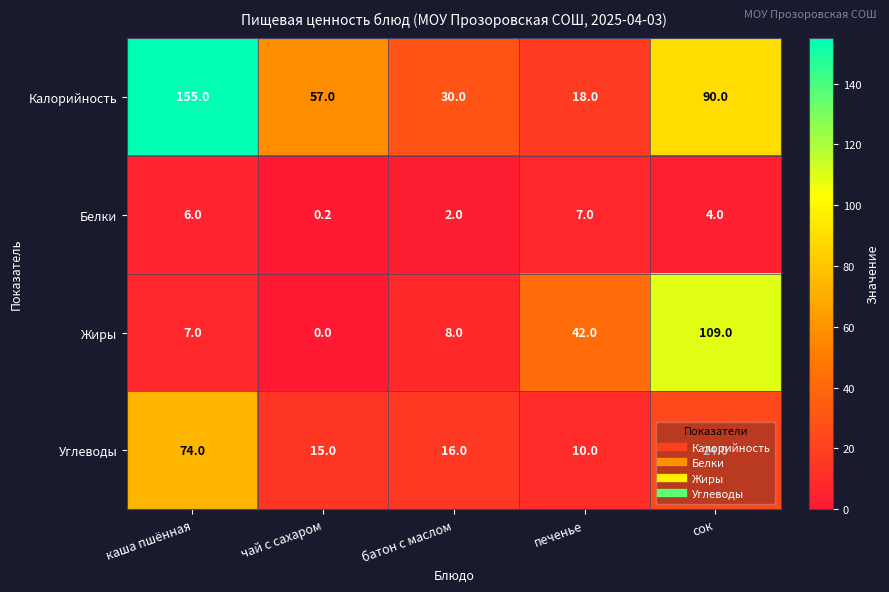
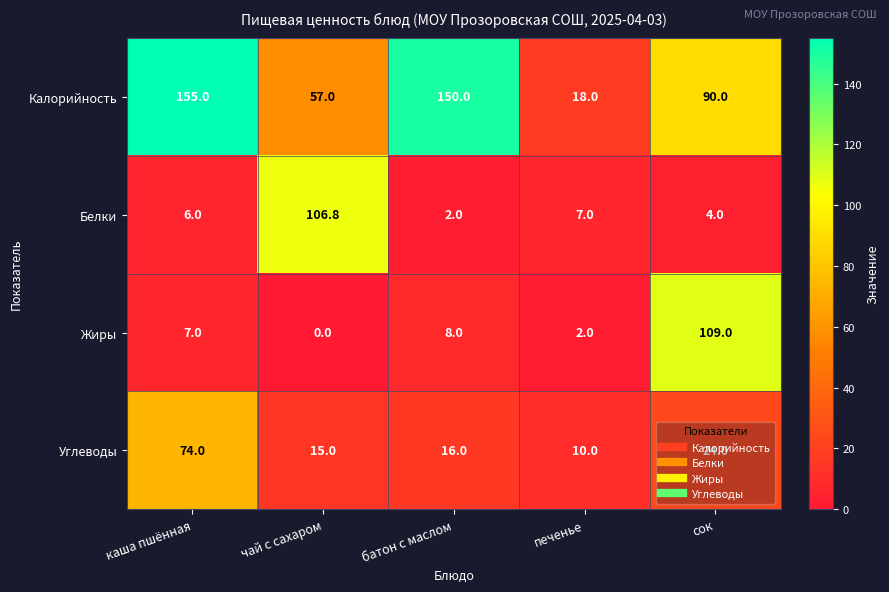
Калорийность, батон с маслом: 30.0 -> 150.0
Белки, чай с сахаром: 0.2 -> 106.8
Жиры, печенье: 42.0 -> 2.0
